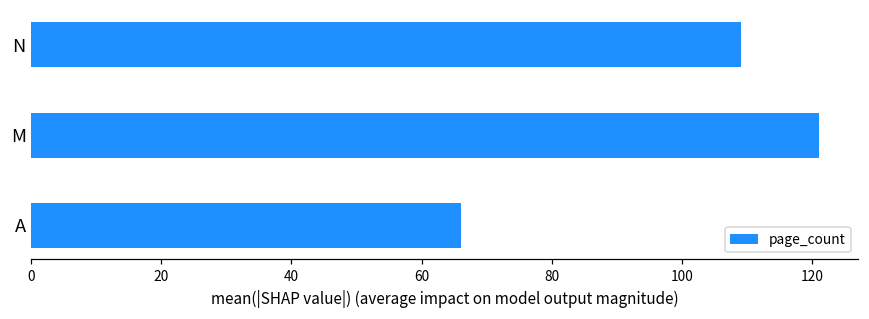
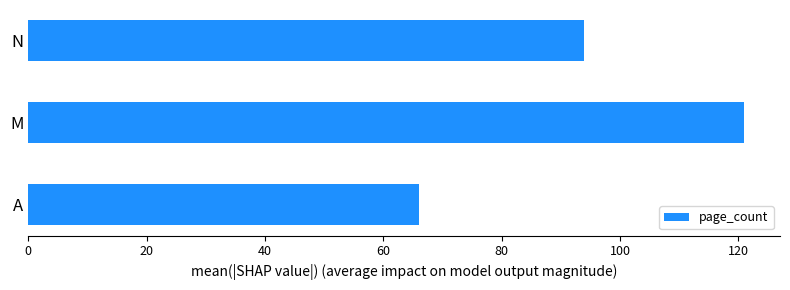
N: 109 -> 94
